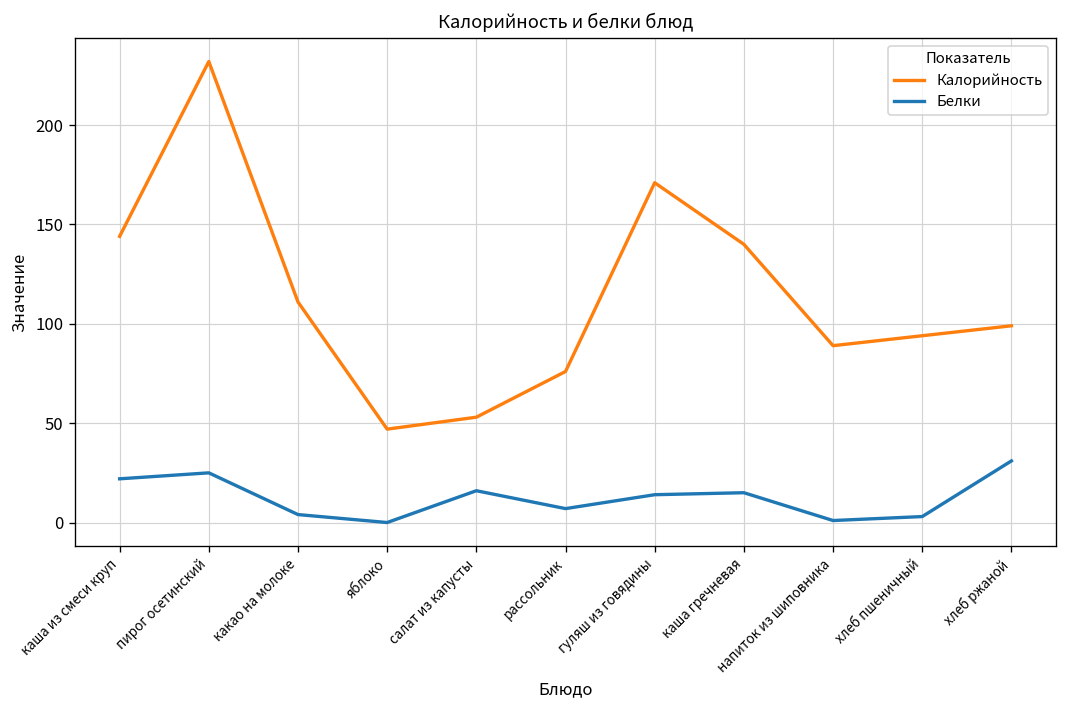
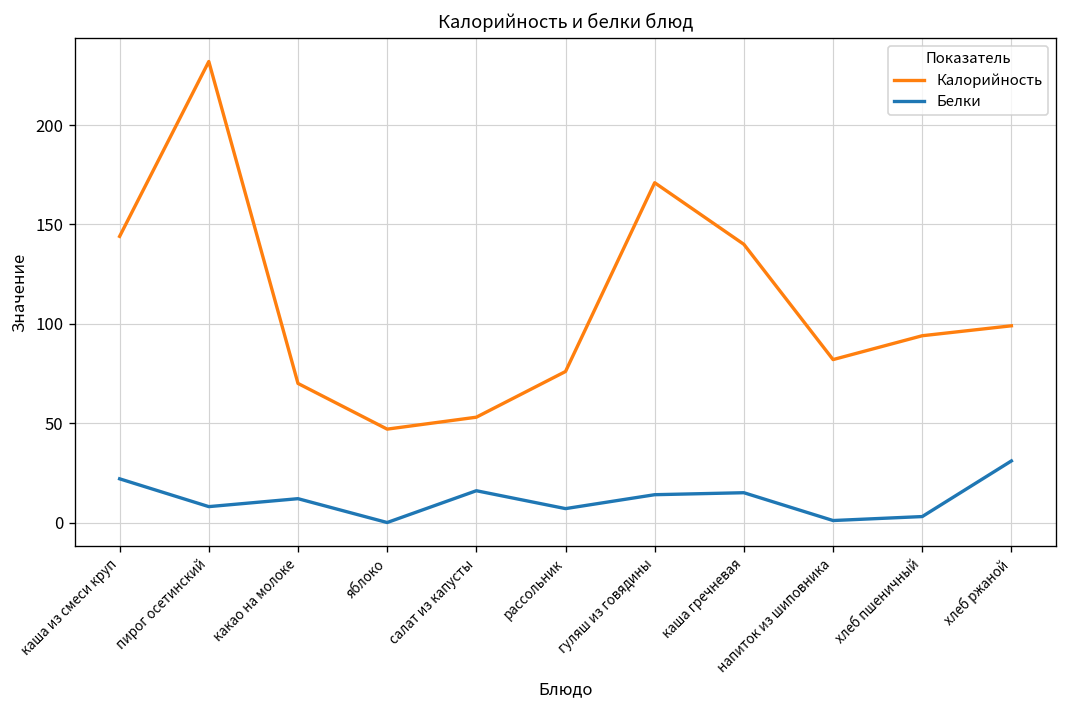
Белки, пирог осетинский: 25 -> 8
Калорийность, какао на молоке: 111 -> 70
Белки, какао на молоке: 4 -> 12
Калорийность, напиток из шиповника: 89 -> 82
